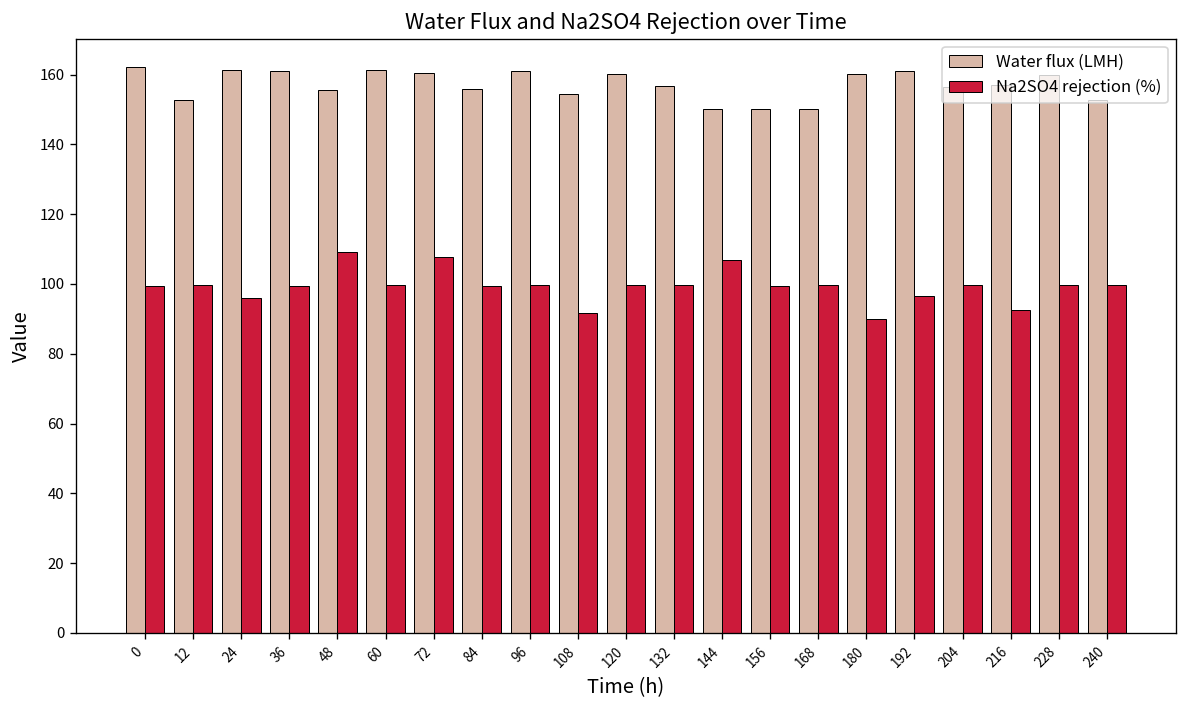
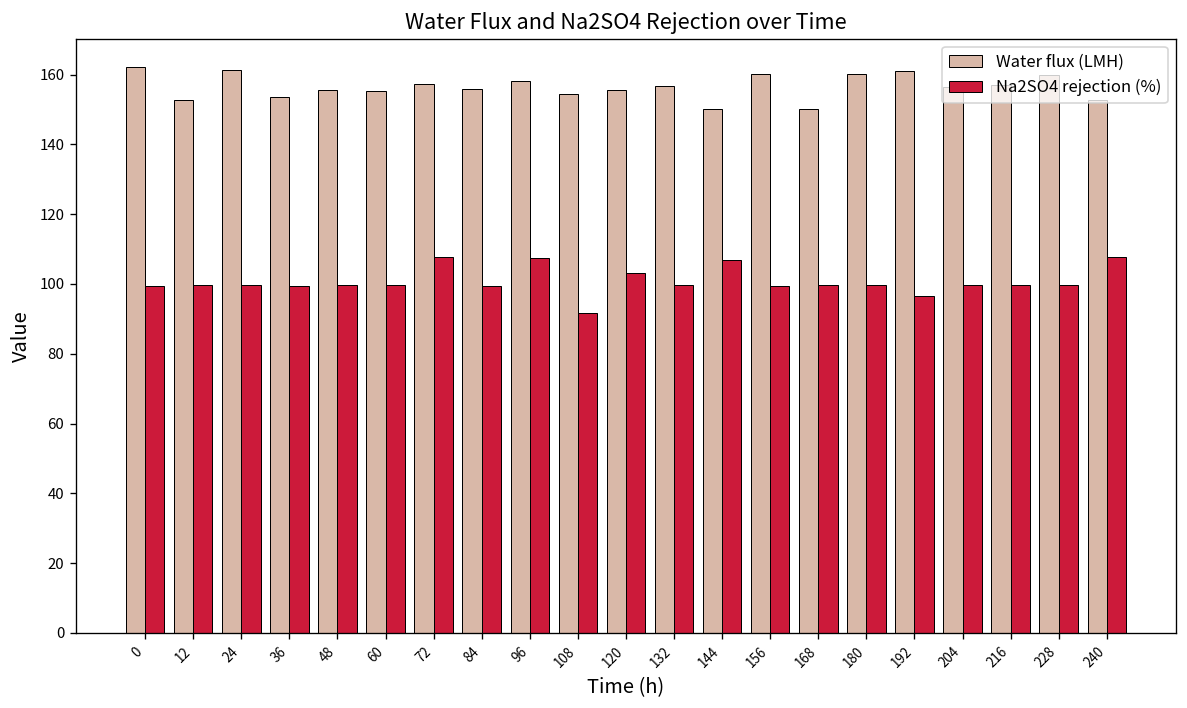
Na2SO4 rejection (%), 24: 96 -> 100
Water flux (LMH), 36: 161 -> 154
Na2SO4 rejection (%), 48: 109 -> 100
Water flux (LMH), 60: 161 -> 155
Water flux (LMH), 72: 160 -> 157
Water flux (LMH), 96: 161 -> 158
Na2SO4 rejection (%), 96: 100 -> 107
Water flux (LMH), 120: 160 -> 156
Na2SO4 rejection (%), 120: 100 -> 103
Water flux (LMH), 156: 150 -> 160
Na2SO4 rejection (%), 180: 90 -> 100
Na2SO4 rejection (%), 216: 92 -> 100
Na2SO4 rejection (%), 240: 100 -> 108
